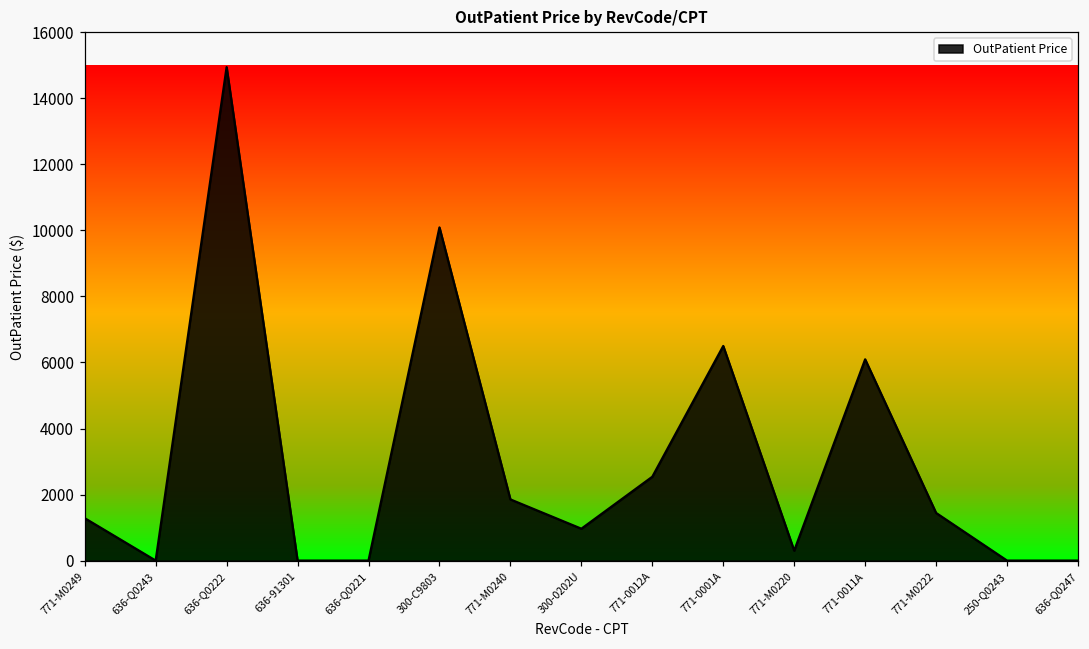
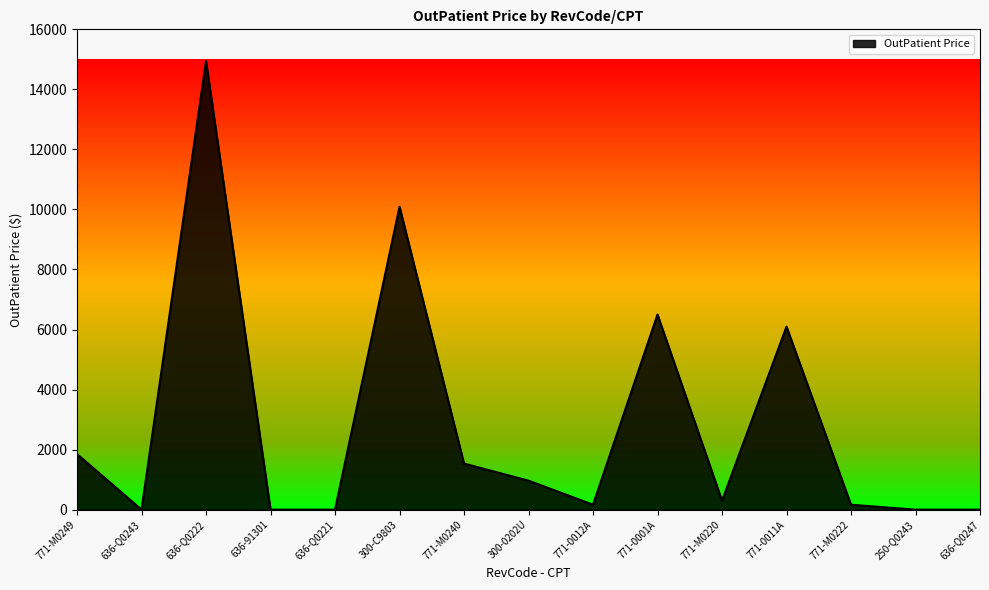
771-M0249: 1300 -> 1900
771-M0240: 1900 -> 1500
771-0012A: 2500 -> 200
771-M0222: 1400 -> 200
